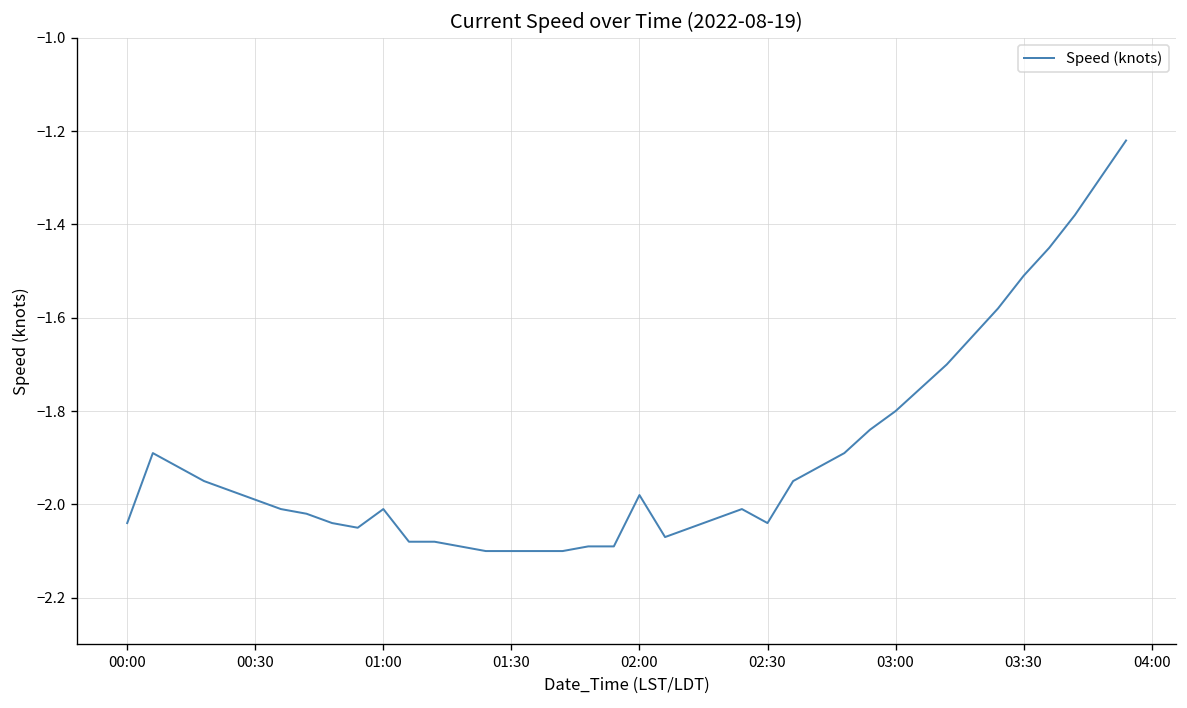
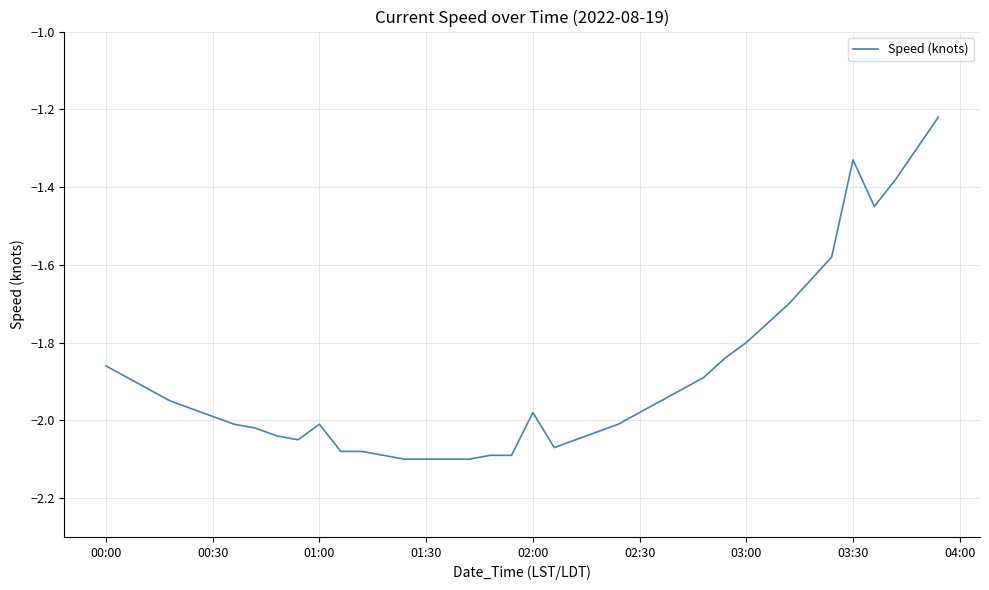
00:00: -2.04 -> -1.86
02:30: -2.04 -> -1.98
03:30: -1.51 -> -1.33
